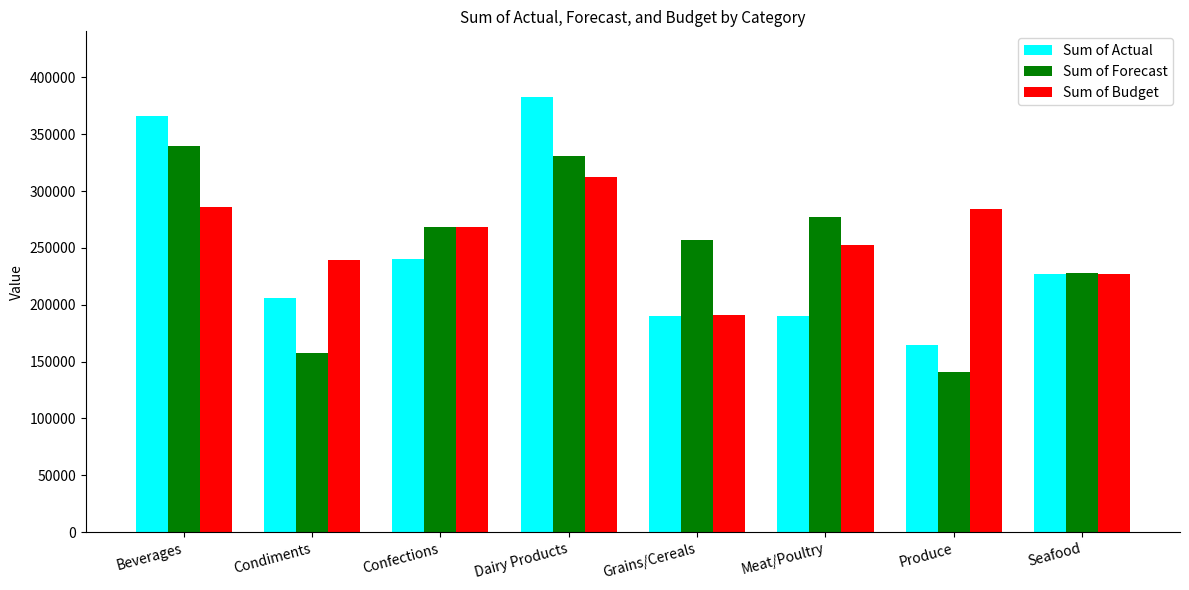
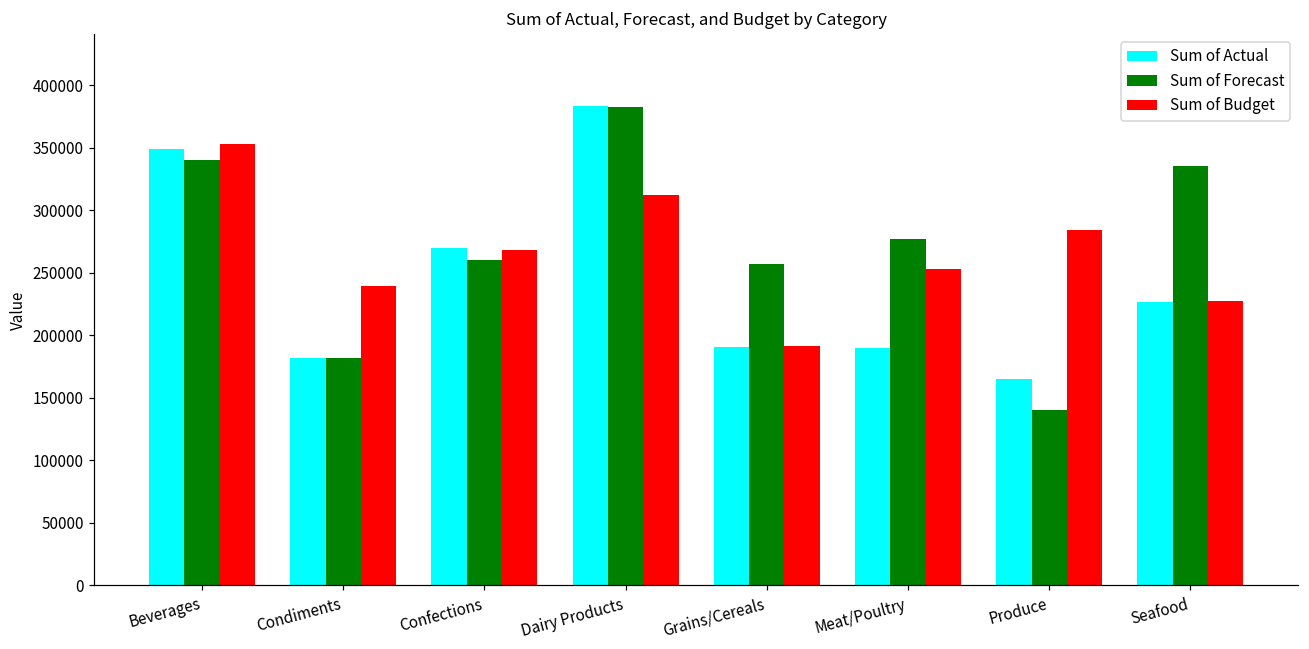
Sum of Actual, Beverages: 366000 -> 349000
Sum of Budget, Beverages: 286000 -> 353000
Sum of Actual, Condiments: 206000 -> 182000
Sum of Forecast, Condiments: 157000 -> 182000
Sum of Actual, Confections: 240000 -> 270000
Sum of Forecast, Confections: 268000 -> 260000
Sum of Forecast, Dairy Products: 331000 -> 382000
Sum of Forecast, Seafood: 228000 -> 335000
